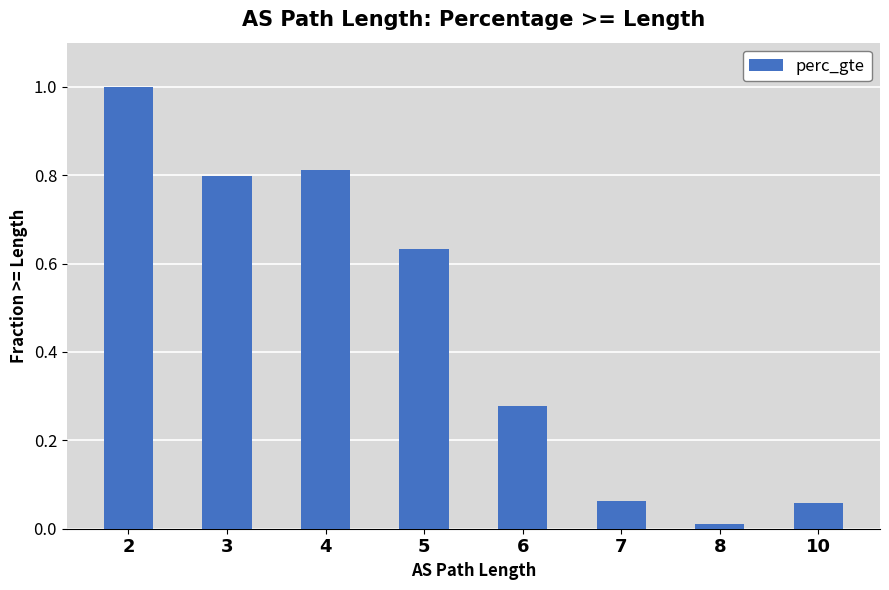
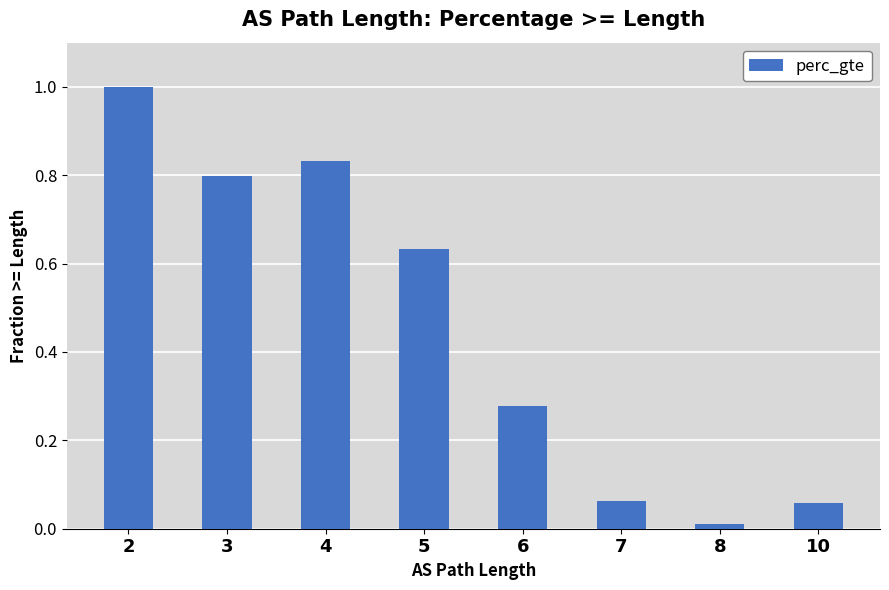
4: 0.81 -> 0.83
